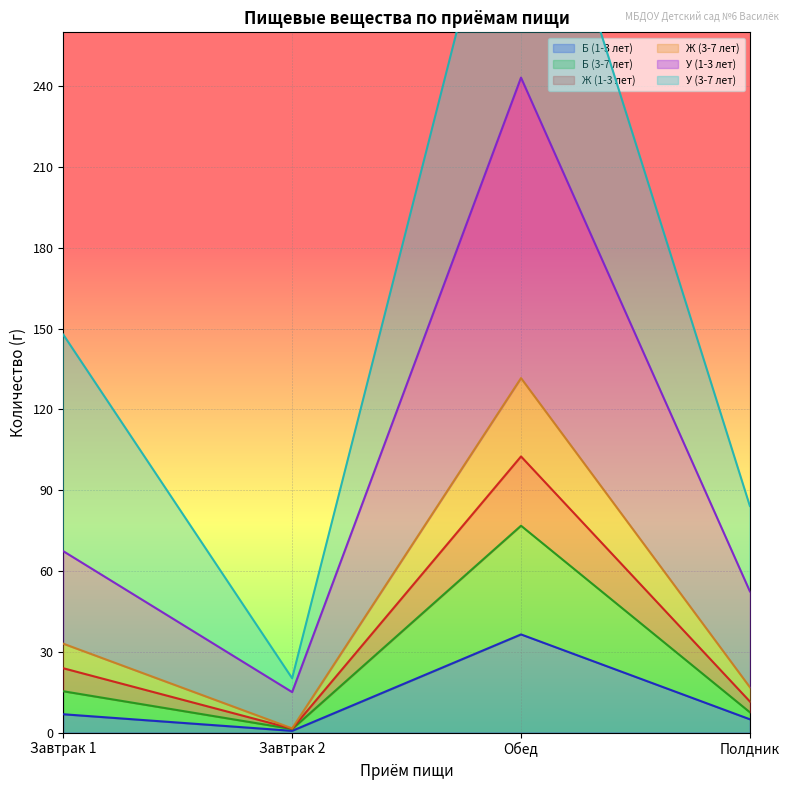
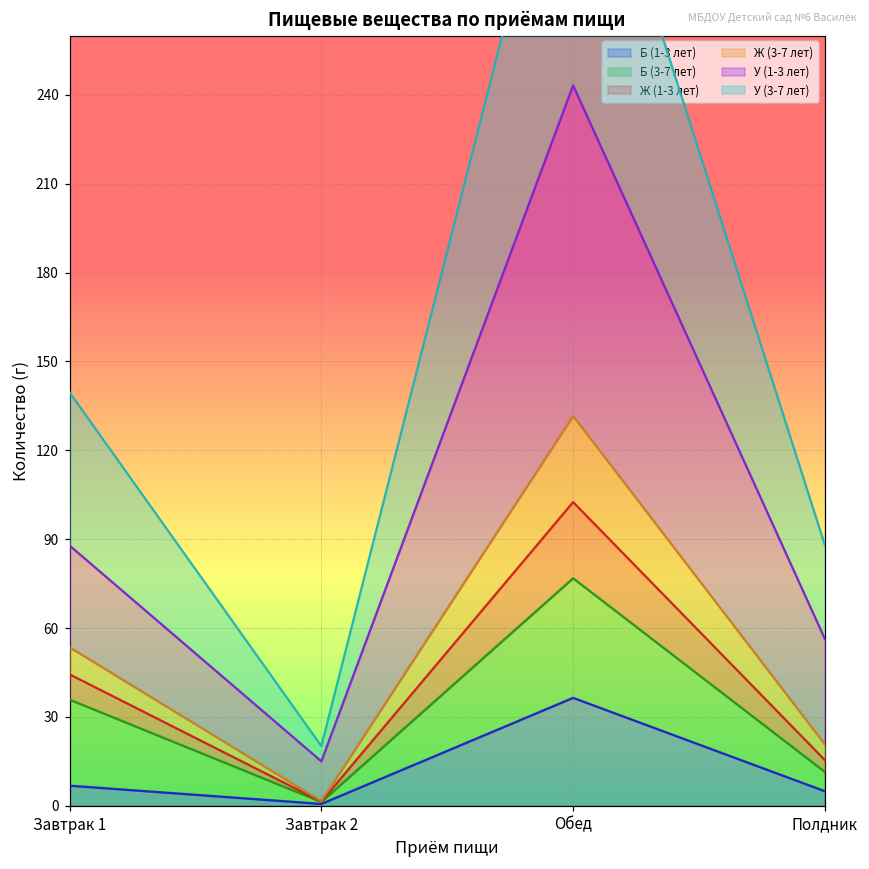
Б (3-7 лет), Завтрак 1: 9 -> 29
У (3-7 лет), Завтрак 1: 80 -> 52
Б (3-7 лет), Полдник: 3 -> 6
